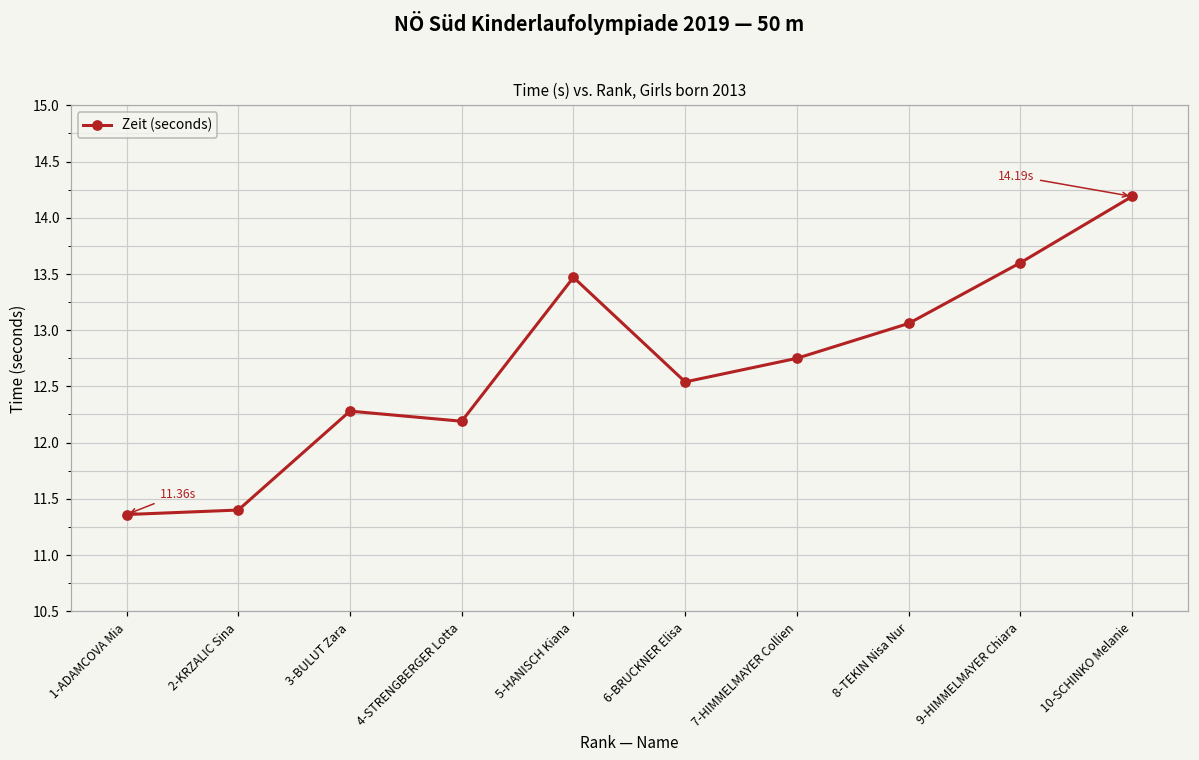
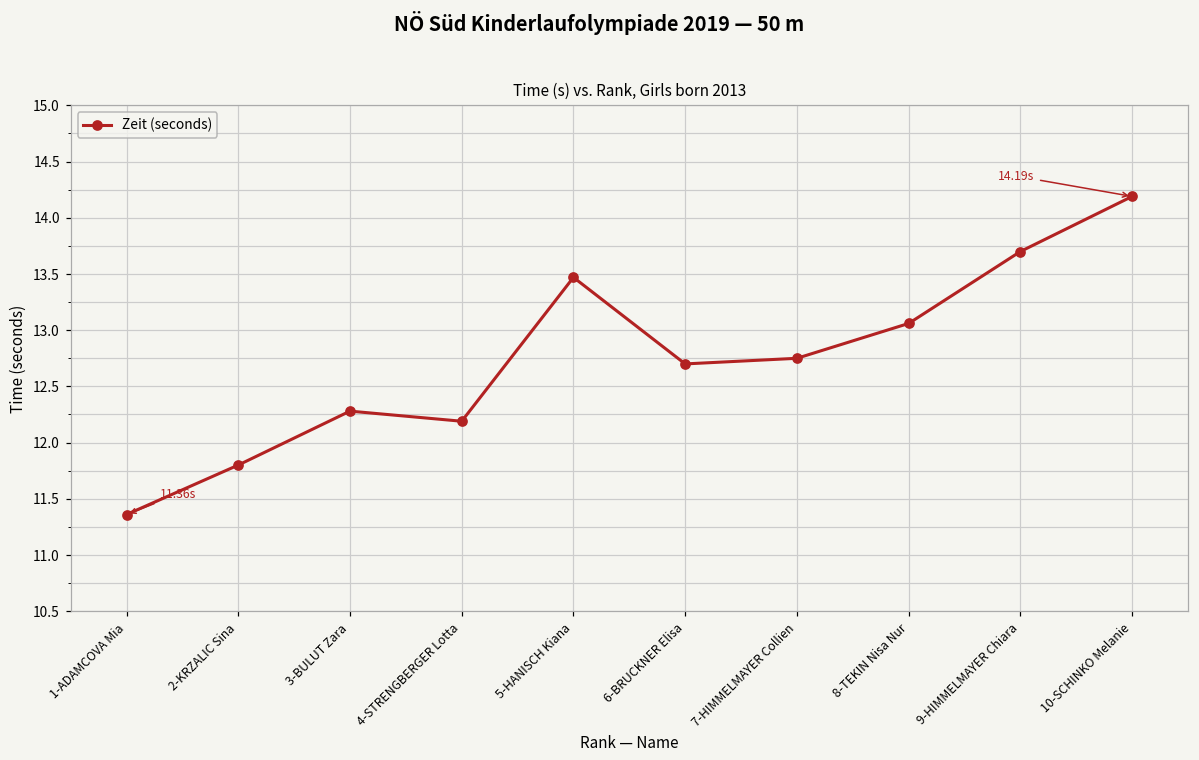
2-KRZALIC Sina: 11.4 -> 11.8
6-BRUCKNER Elisa: 12.54 -> 12.70
9-HIMMELMAYER Chiara: 13.6 -> 13.7
